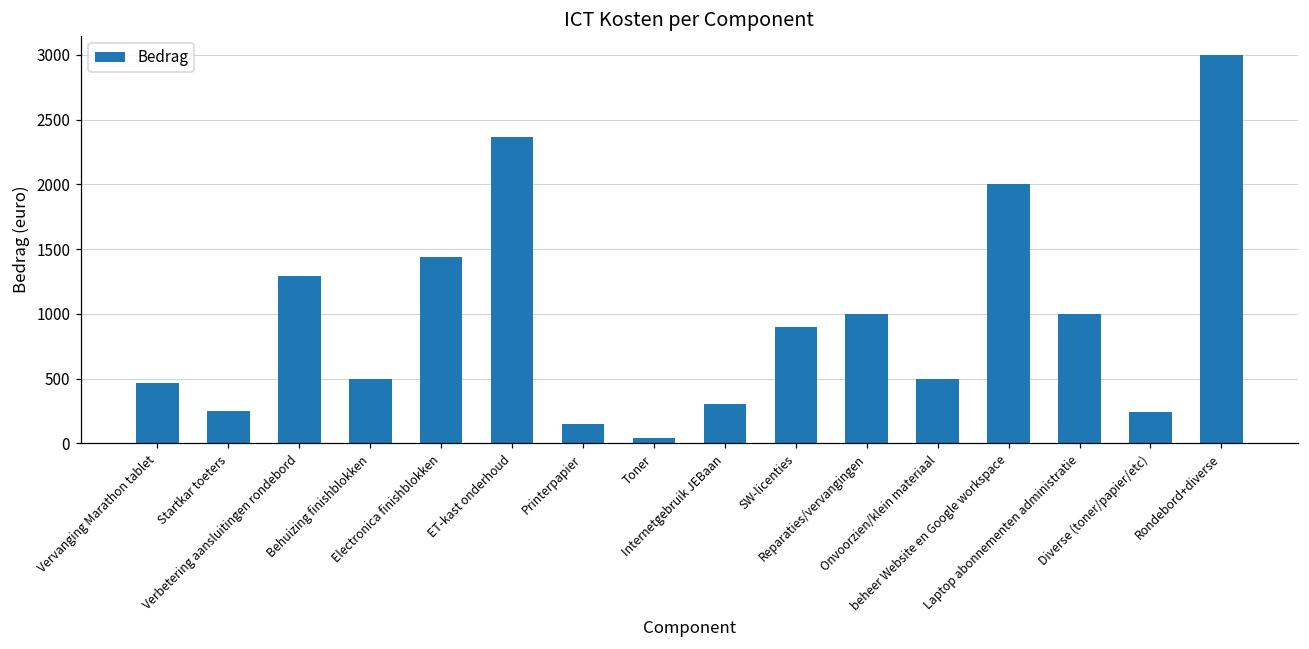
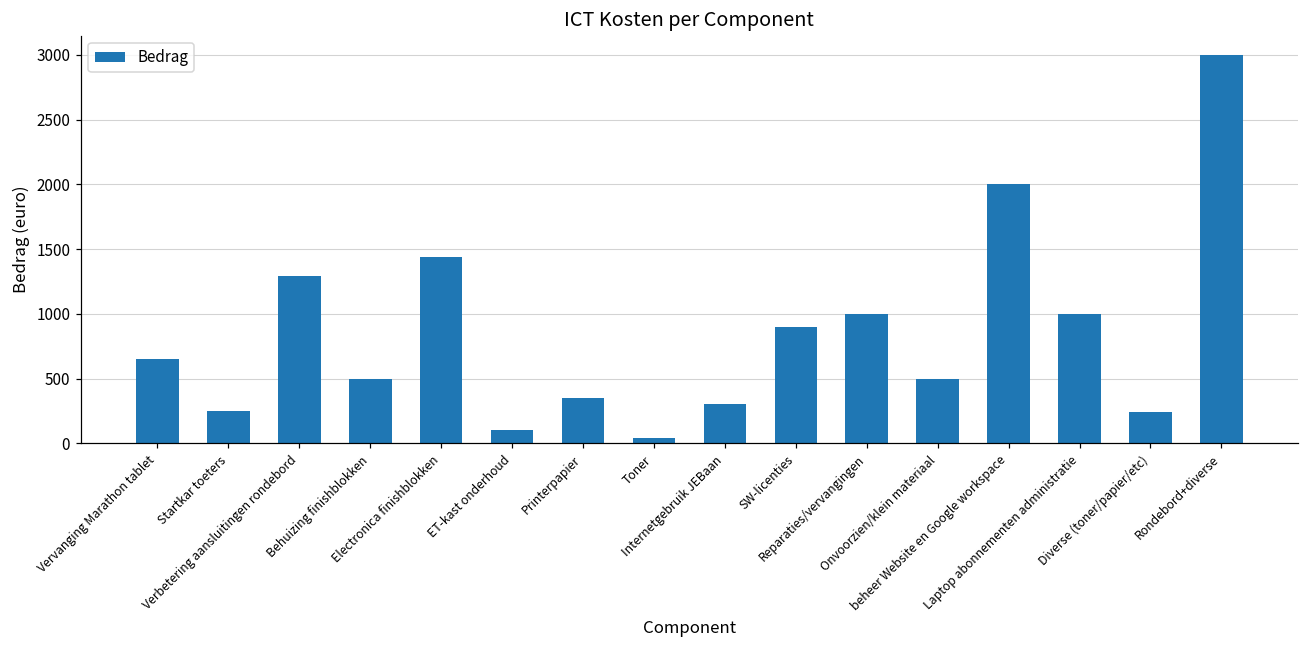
Vervanging Marathon tablet: 460 -> 650
ET-kast onderhoud: 2370 -> 100
Printerpapier: 150 -> 350
